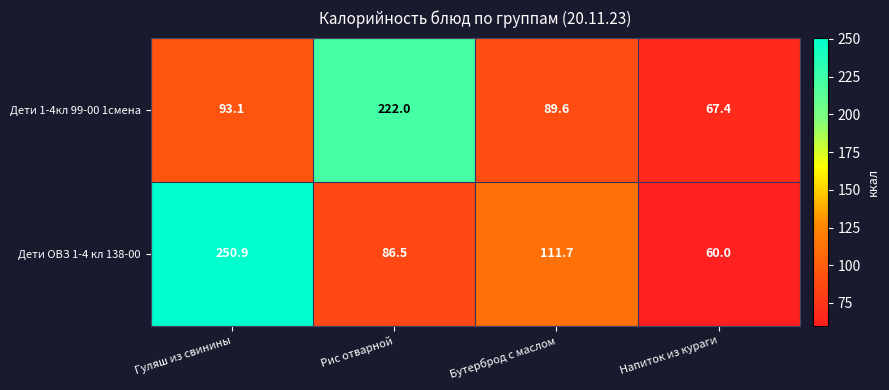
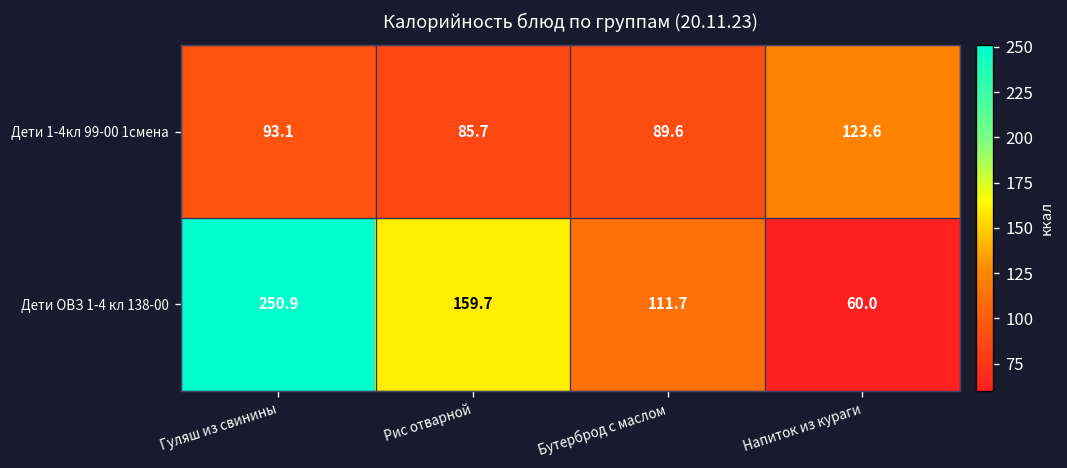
Дети 1-4кл 99-00 1смена, Рис отварной: 222.0 -> 85.7
Дети 1-4кл 99-00 1смена, Напиток из кураги: 67.4 -> 123.6
Дети ОВЗ 1-4 кл 138-00, Рис отварной: 86.5 -> 159.7
